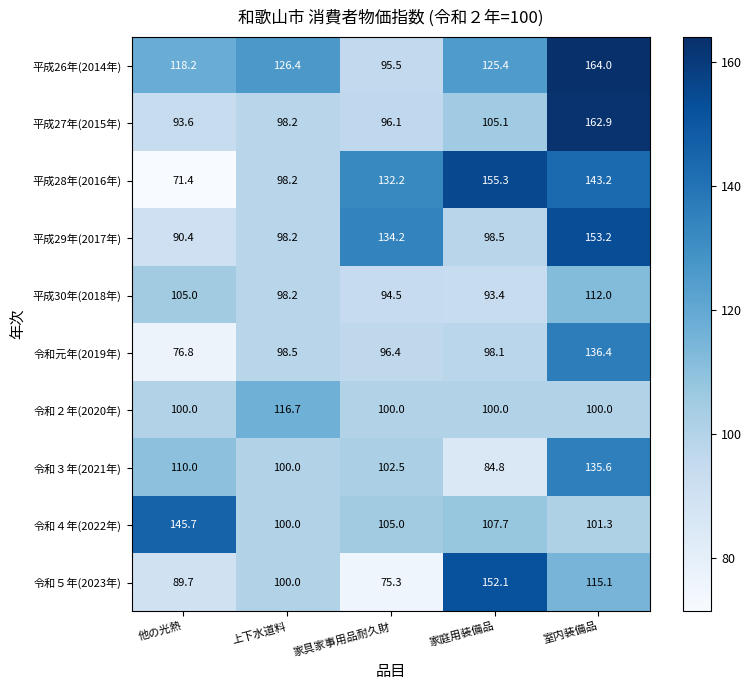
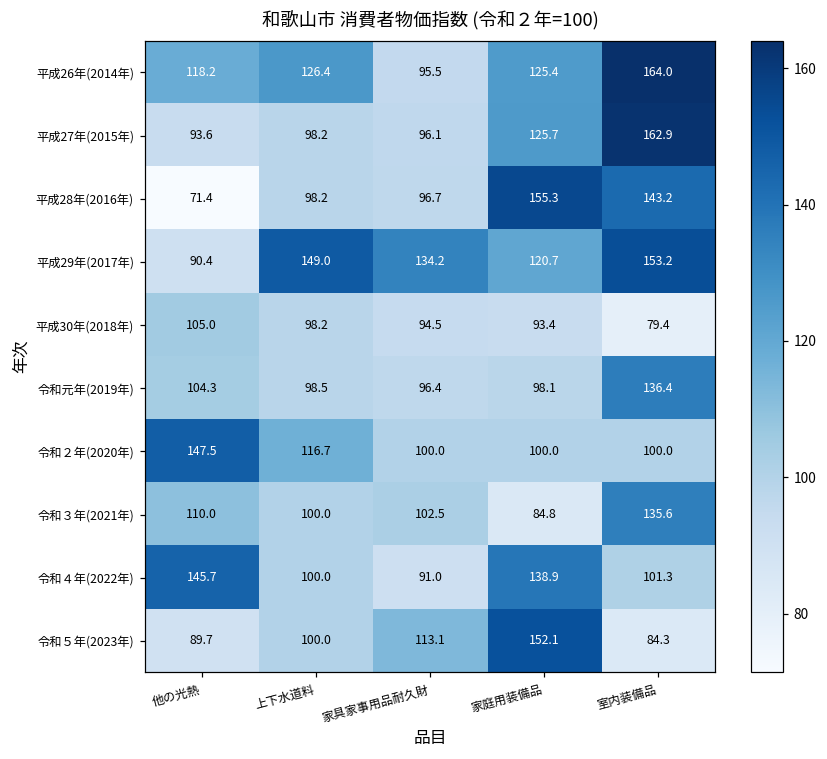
平成27年(2015年), 家庭用装備品: 105.1 -> 125.7
平成28年(2016年), 家具家事用品耐久財: 132.2 -> 96.7
平成29年(2017年), 上下水道料: 98.2 -> 149.0
平成29年(2017年), 家庭用装備品: 98.5 -> 120.7
平成30年(2018年), 室内装備品: 112.0 -> 79.4
令和元年(2019年), 他の光熱: 76.8 -> 104.3
令和２年(2020年), 他の光熱: 100.0 -> 147.5
令和４年(2022年), 家具家事用品耐久財: 105.0 -> 91.0
令和４年(2022年), 家庭用装備品: 107.7 -> 138.9
令和５年(2023年), 家具家事用品耐久財: 75.3 -> 113.1
令和５年(2023年), 室内装備品: 115.1 -> 84.3
